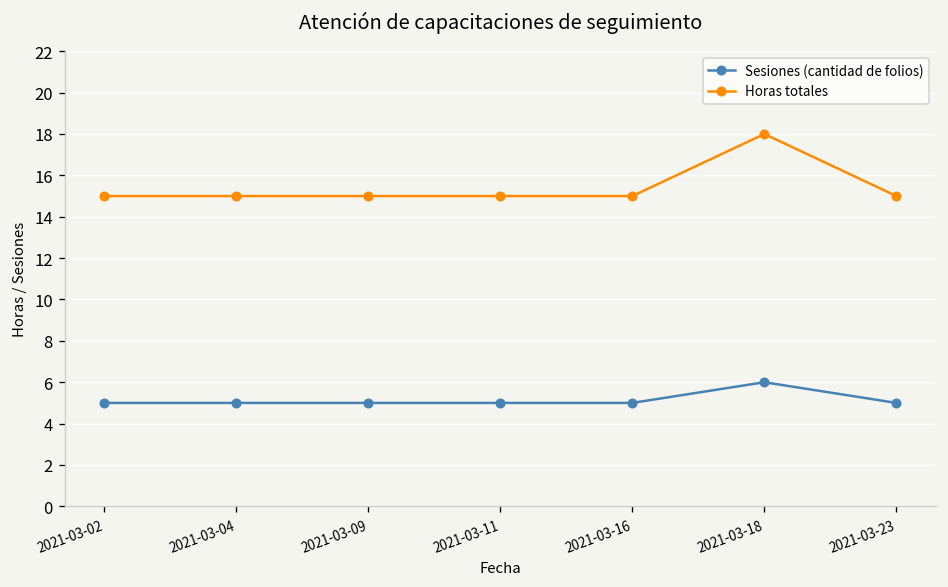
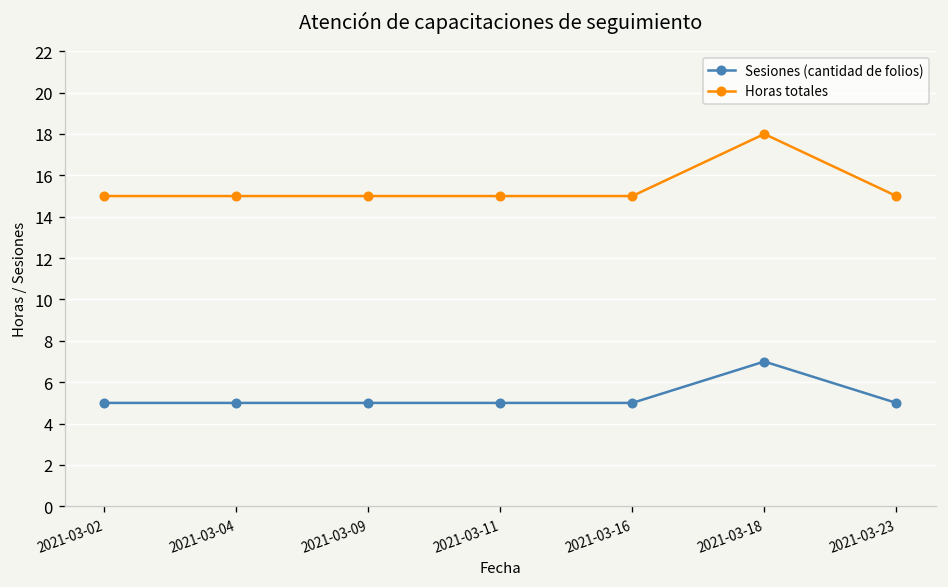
Sesiones (cantidad de folios), 2021-03-18: 6 -> 7
